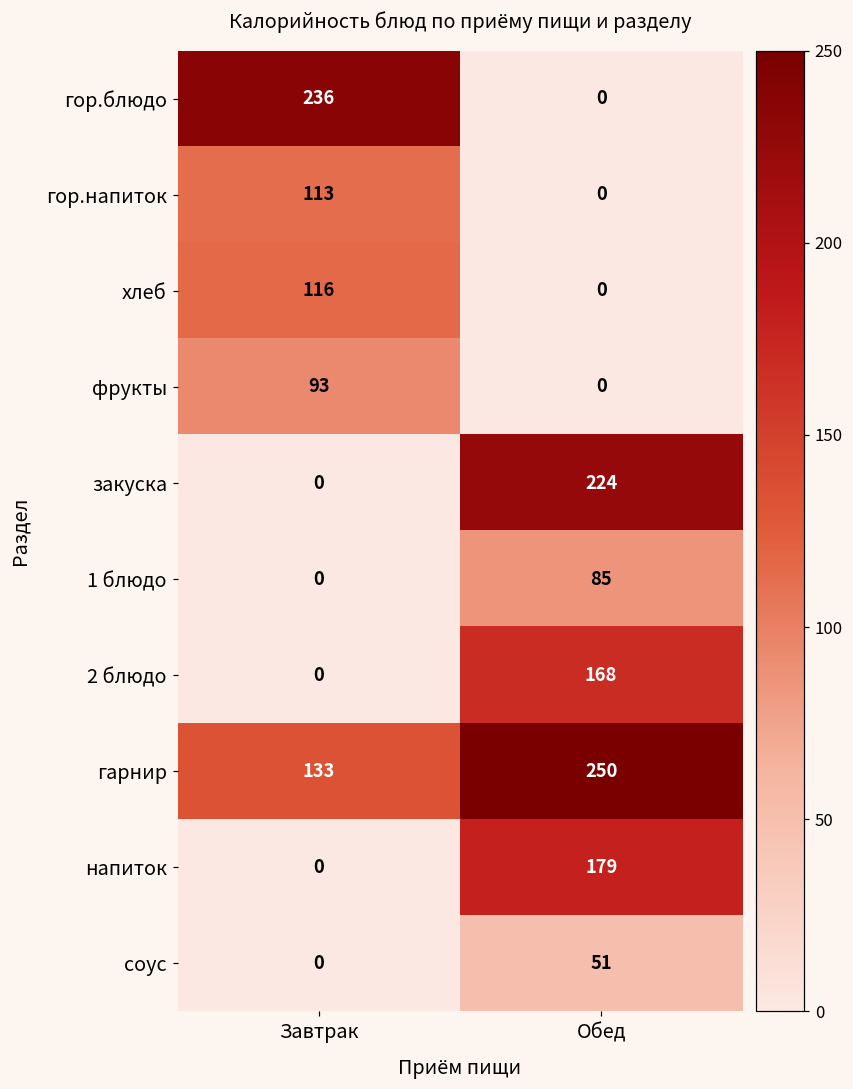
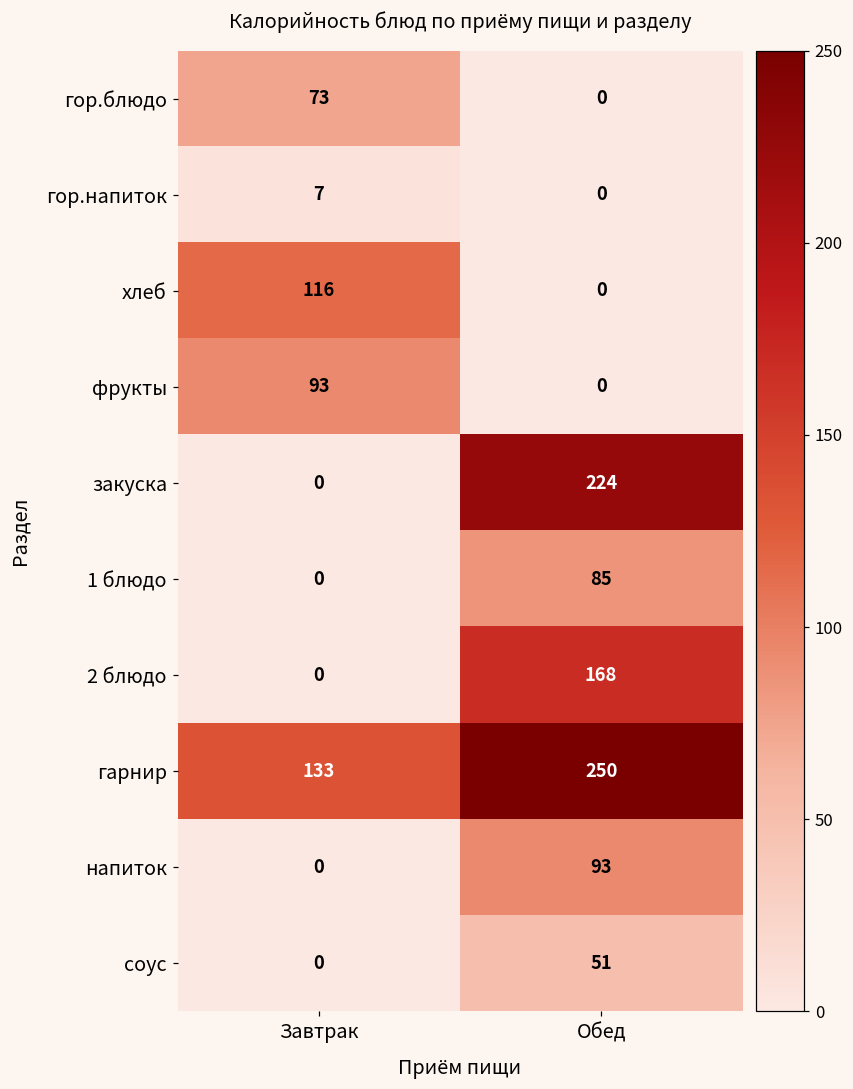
гор.блюдо, Завтрак: 236 -> 73
гор.напиток, Завтрак: 113 -> 7
напиток, Обед: 179 -> 93
